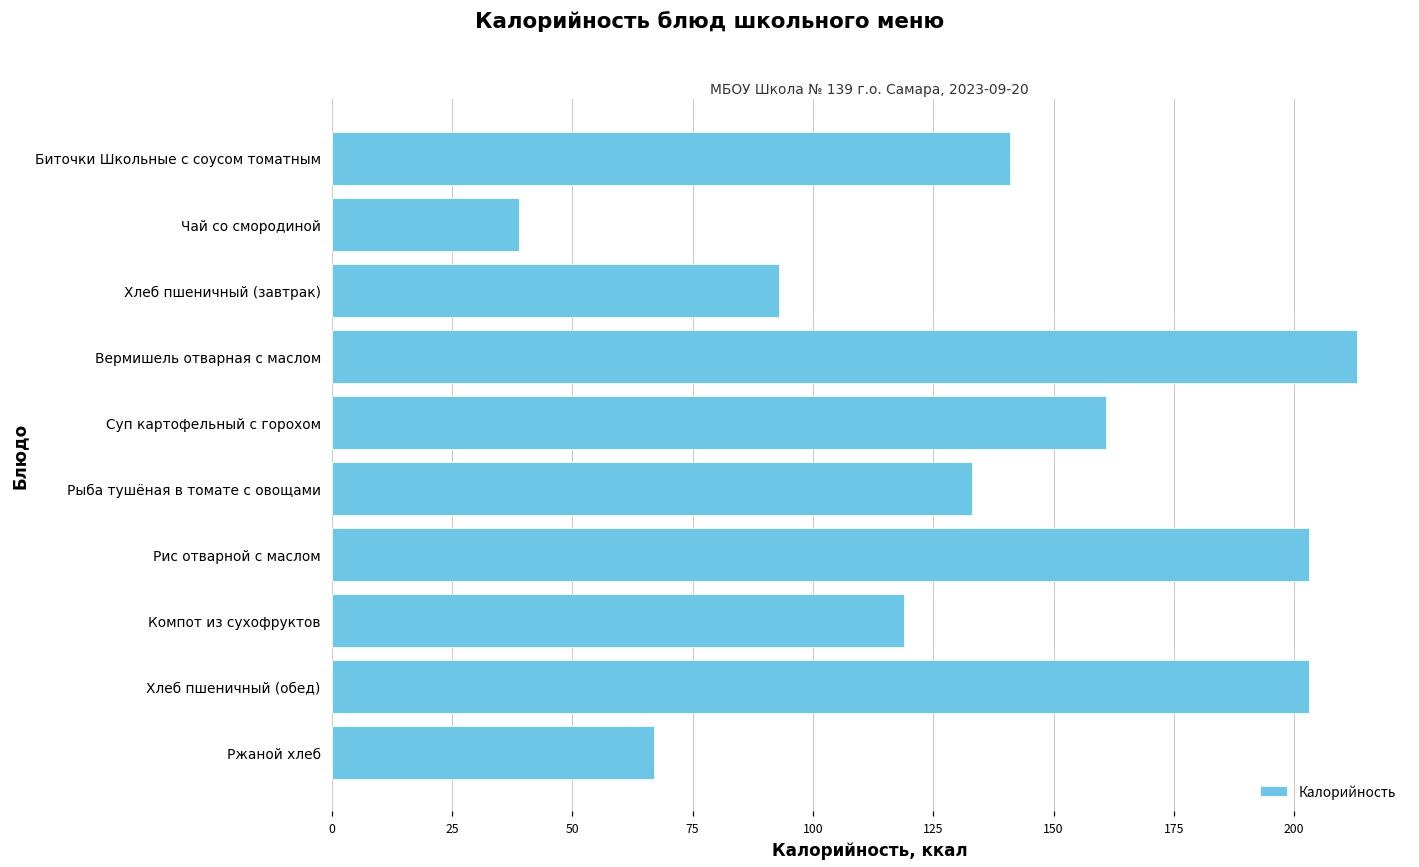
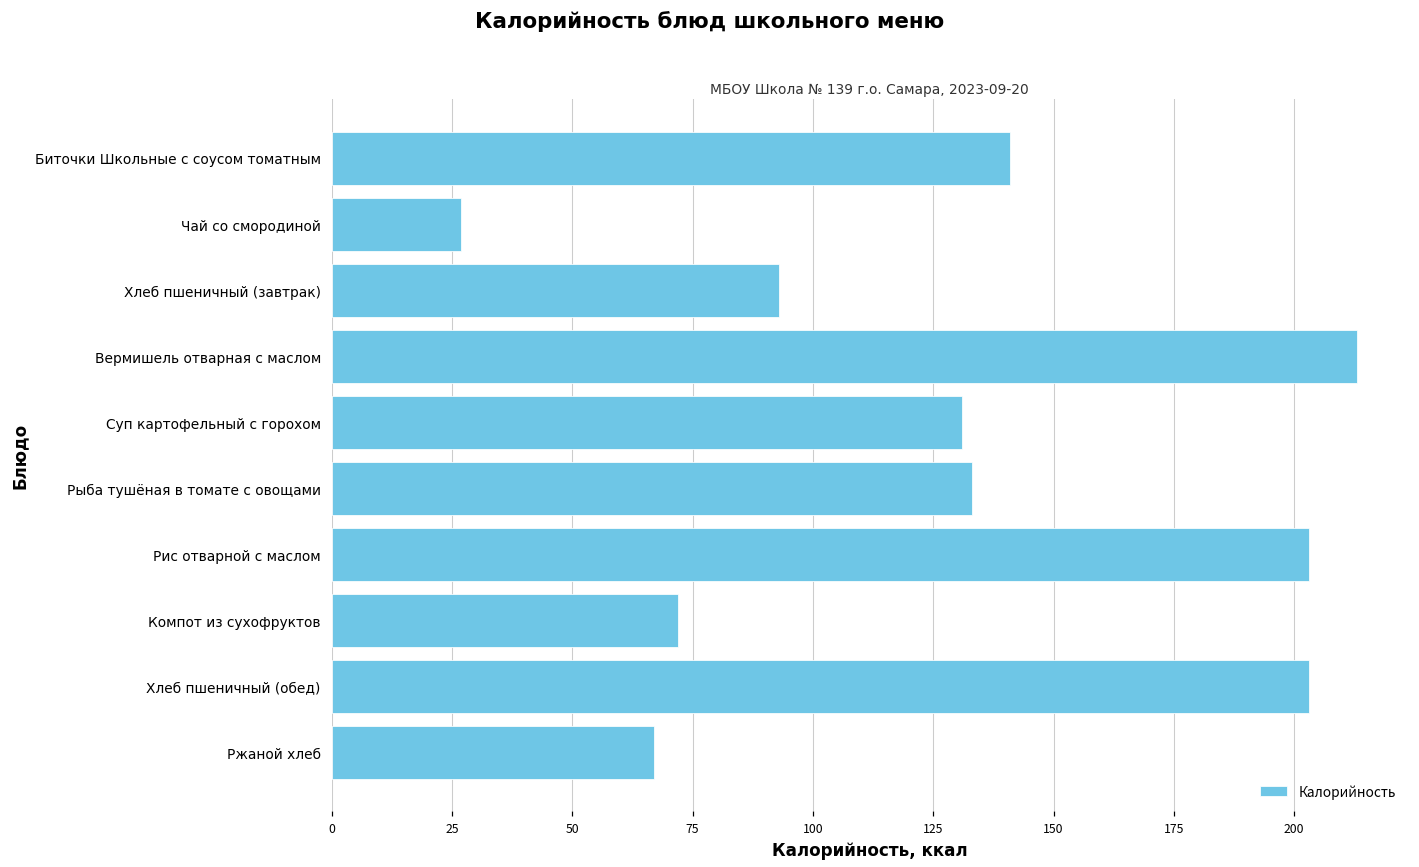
Чай со смородиной: 39 -> 27
Суп картофельный с горохом: 161 -> 131
Компот из сухофруктов: 119 -> 72
